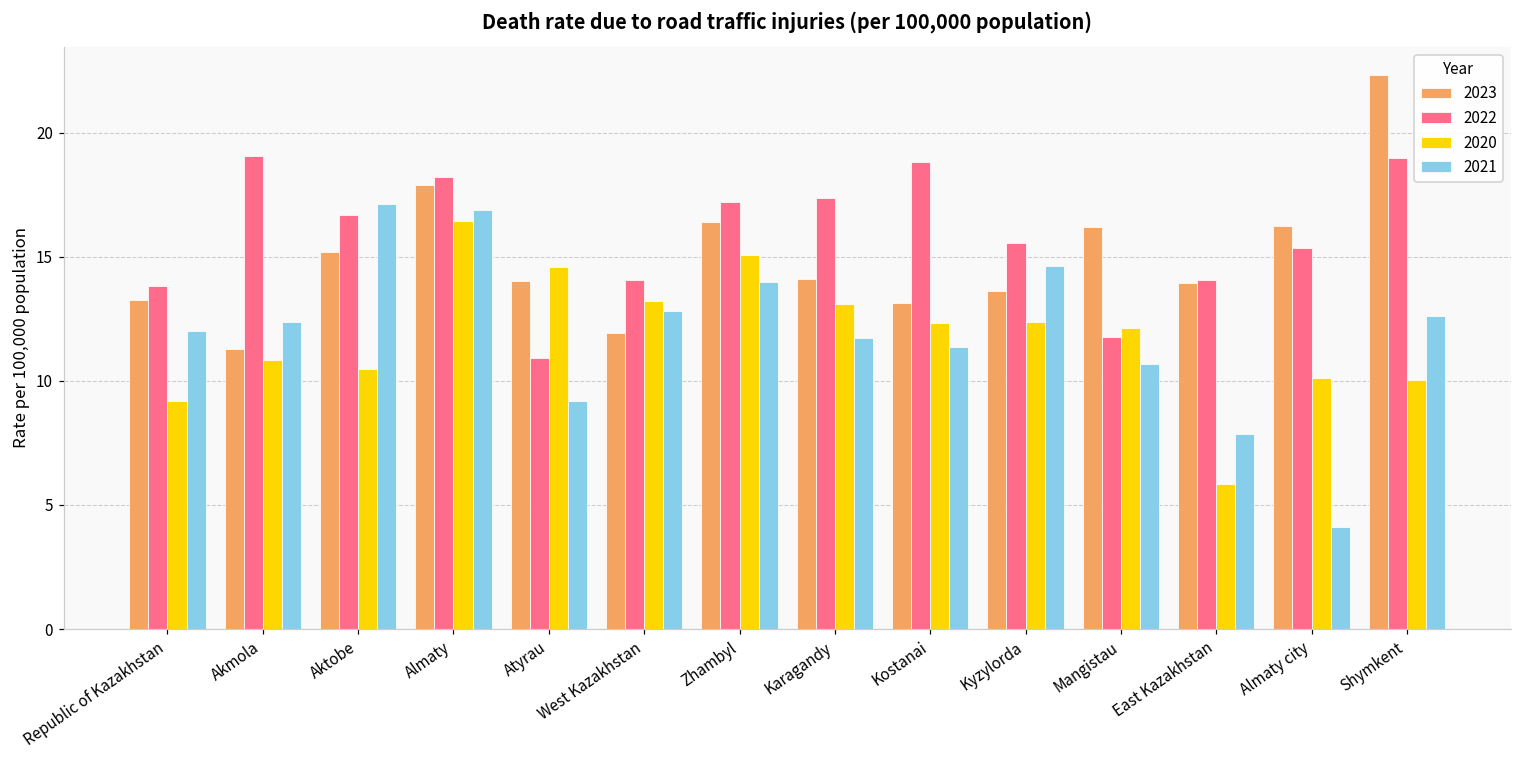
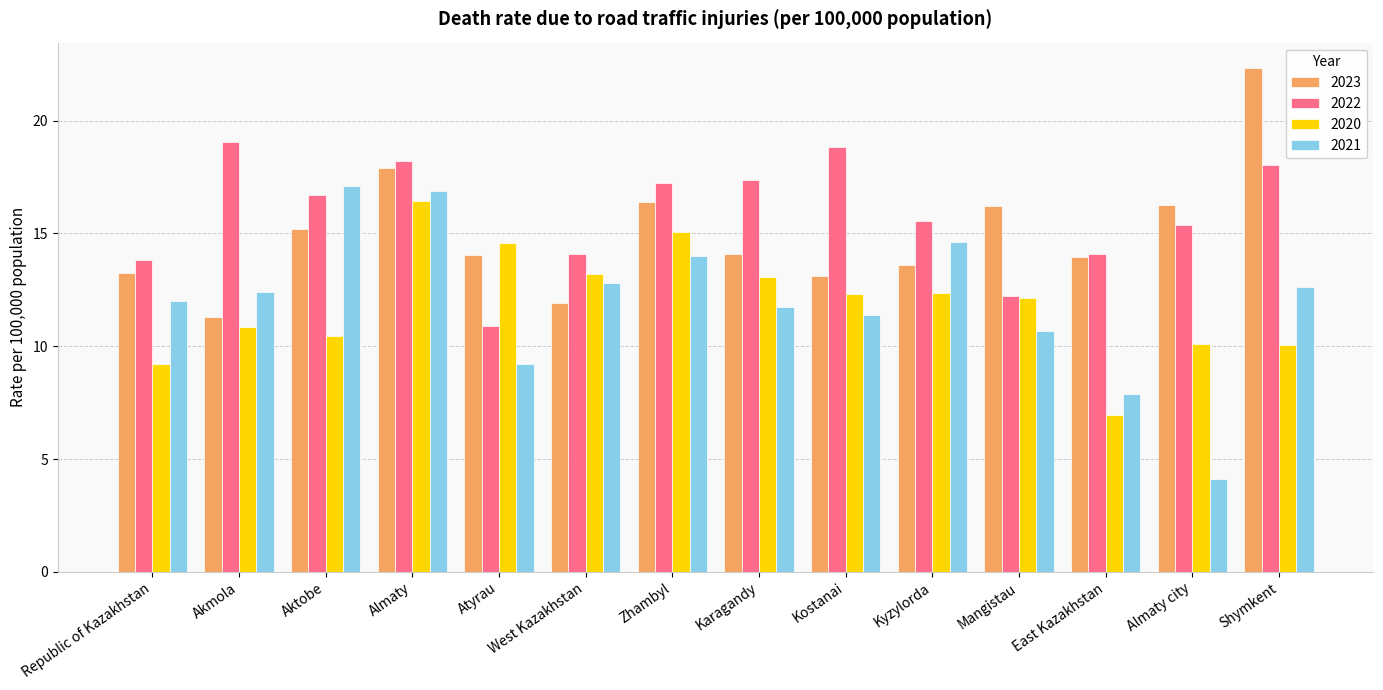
2022, Mangistau: 11.8 -> 12.2
2020, East Kazakhstan: 5.9 -> 6.9
2022, Shymkent: 19.0 -> 18.0
